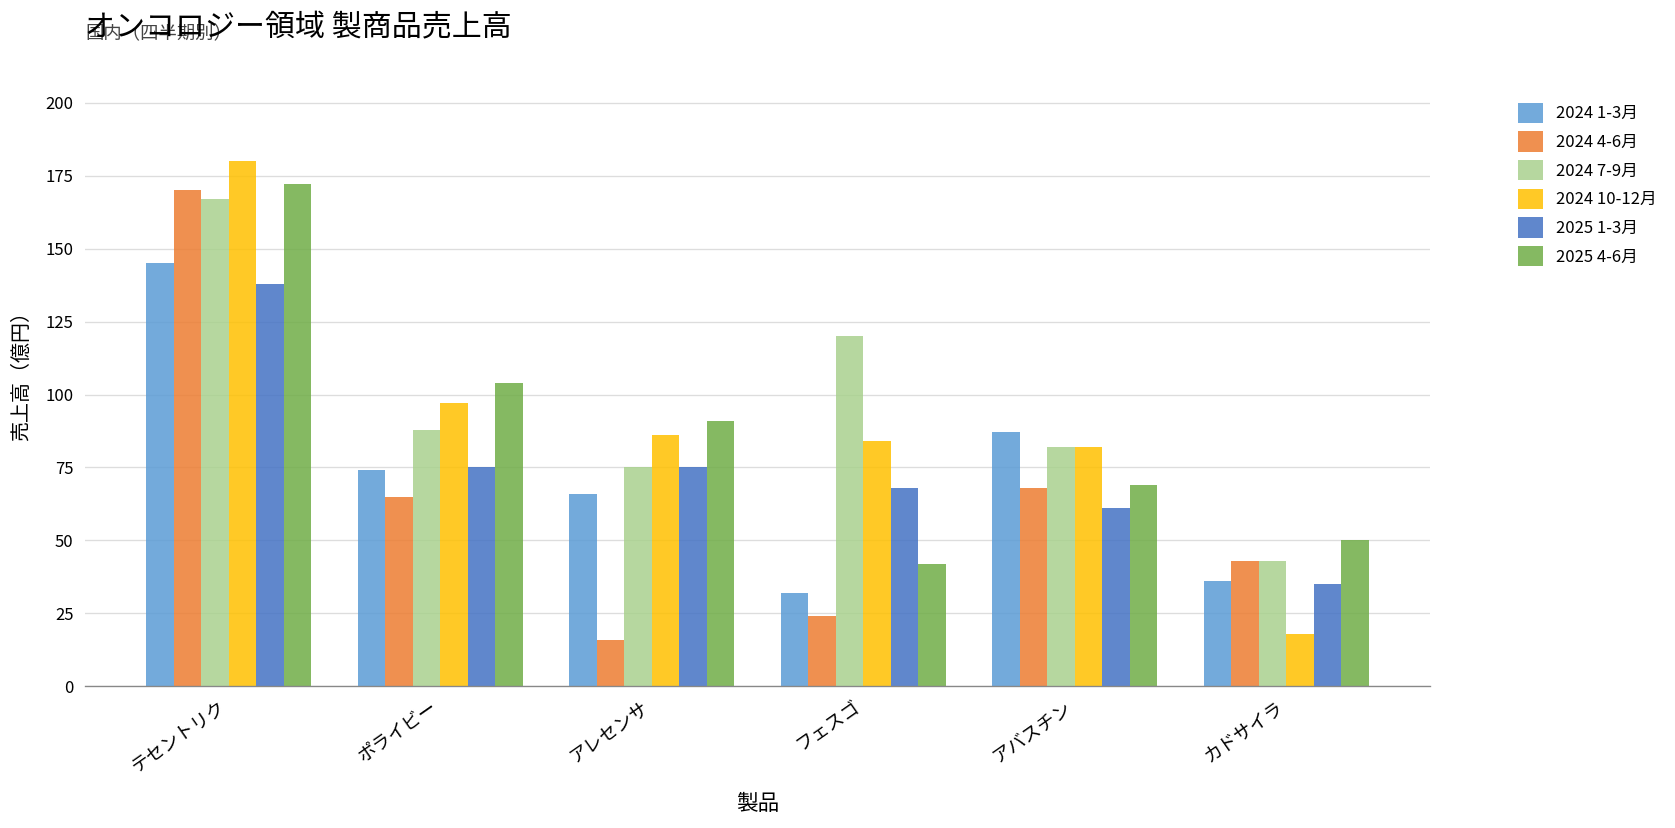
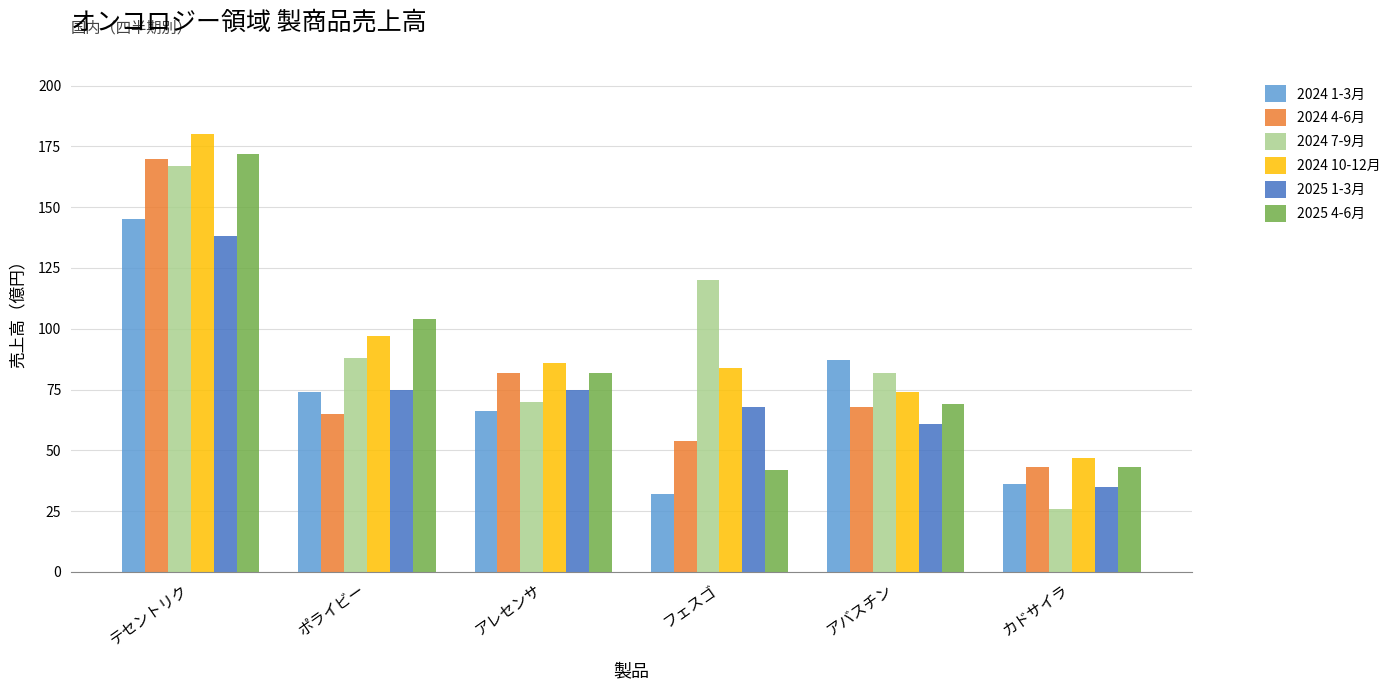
2024 4-6月, アレセンサ: 16 -> 82
2024 7-9月, アレセンサ: 75 -> 70
2025 4-6月, アレセンサ: 91 -> 82
2024 4-6月, フェスゴ: 24 -> 54
2024 10-12月, アバスチン: 82 -> 74
2024 7-9月, カドサイラ: 43 -> 26
2024 10-12月, カドサイラ: 18 -> 47
2025 4-6月, カドサイラ: 50 -> 43
